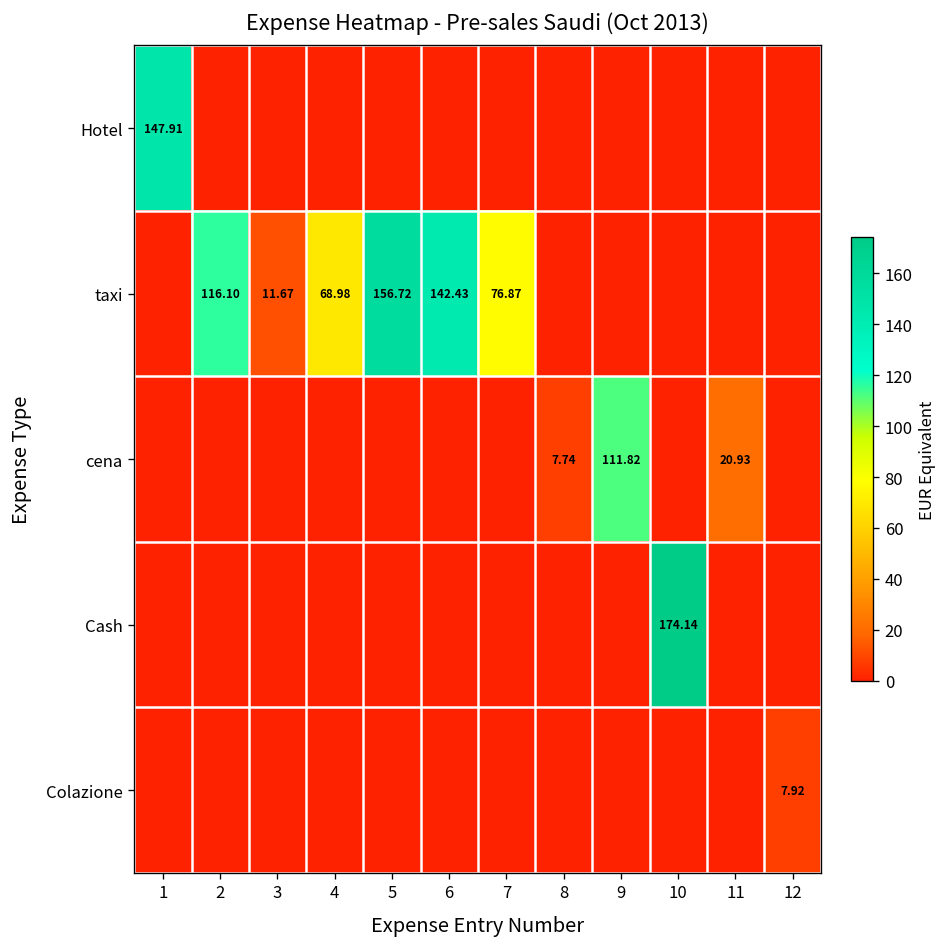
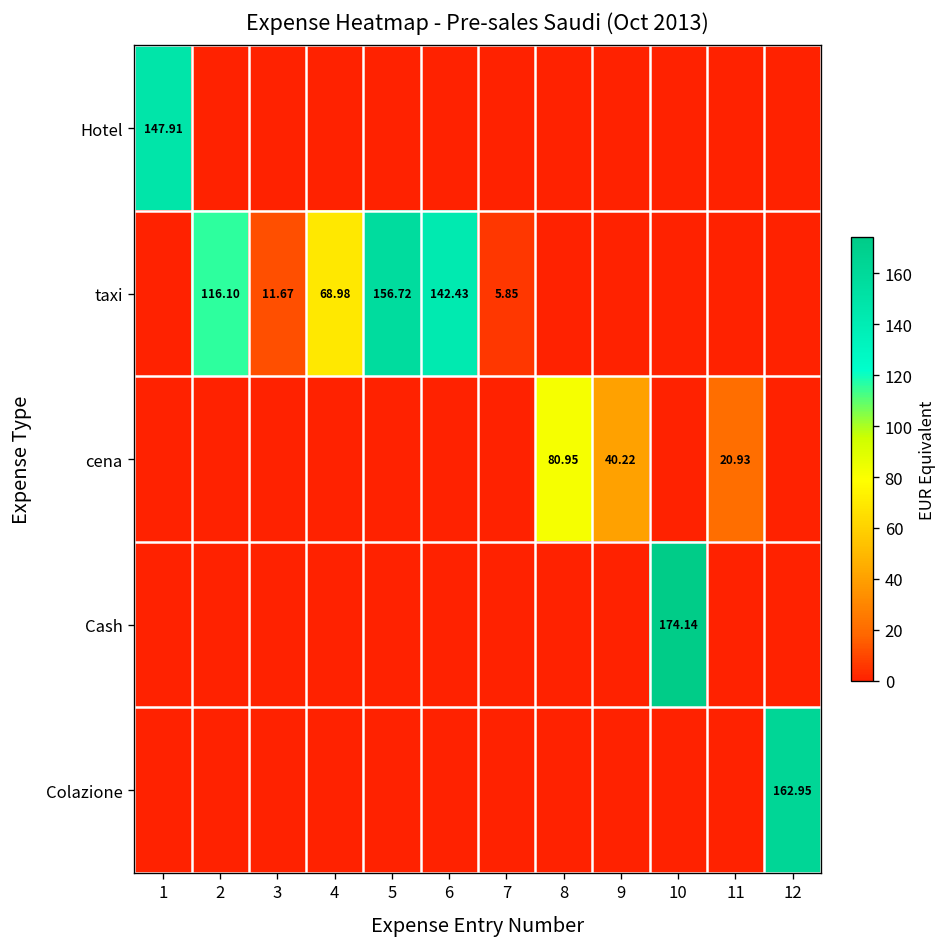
taxi, 7: 76.87 -> 5.85
cena, 8: 7.74 -> 80.95
cena, 9: 111.82 -> 40.22
Colazione, 12: 7.92 -> 162.95
